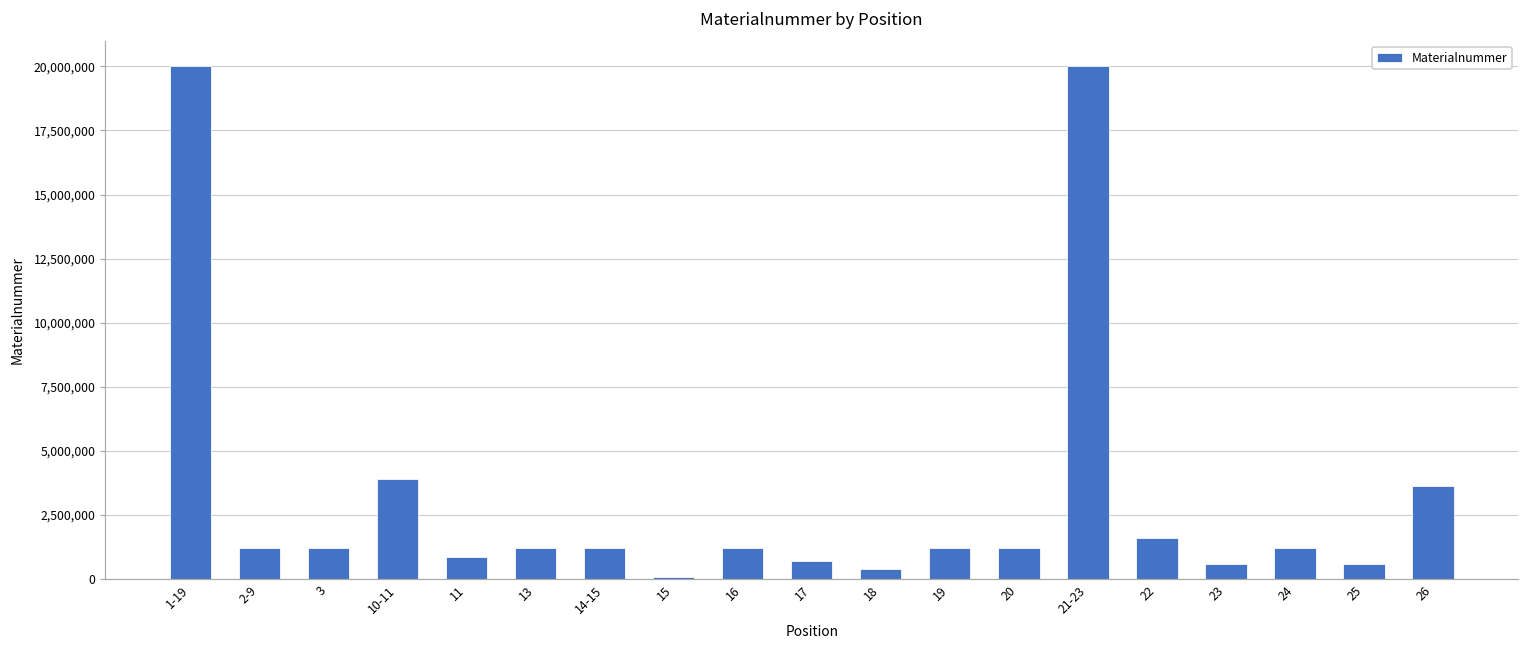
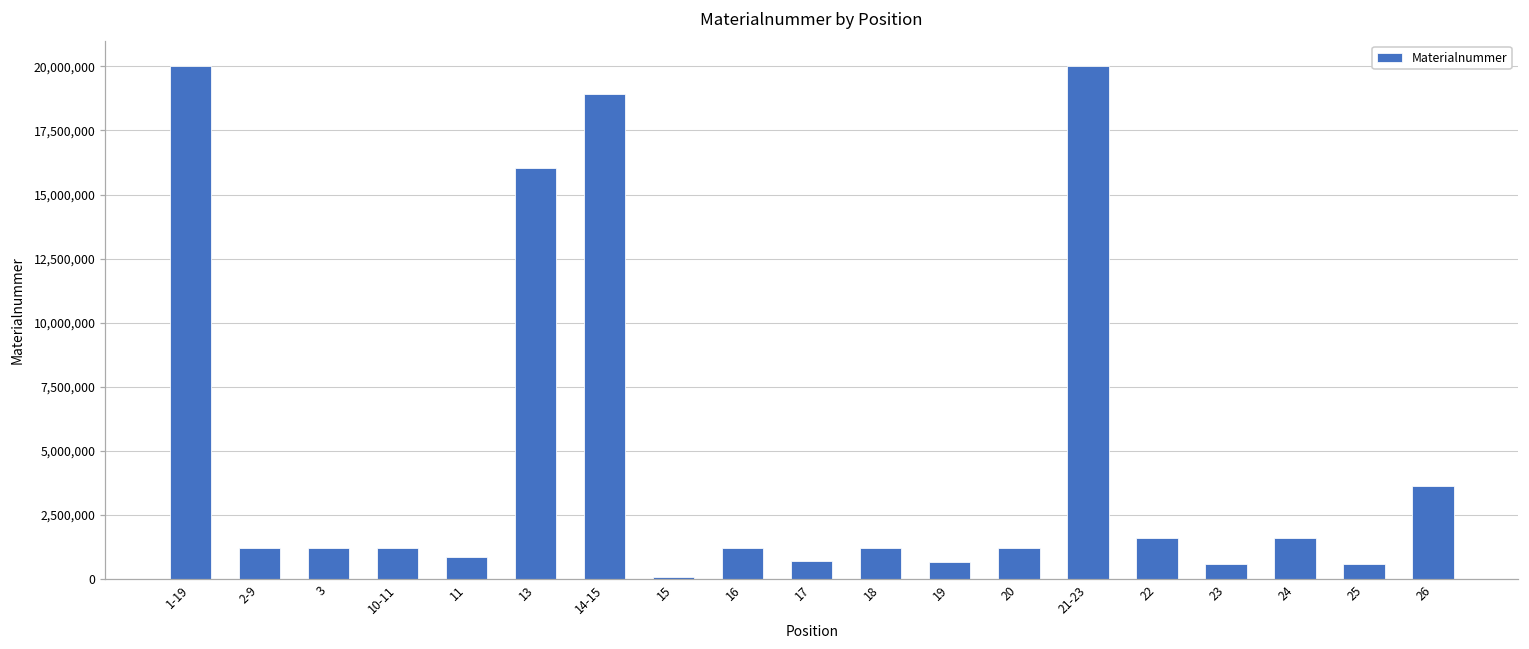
10-11: 3,900,000 -> 1,200,000
13: 1,200,000 -> 16,000,000
14-15: 1,200,000 -> 18,900,000
18: 400,000 -> 1,200,000
19: 1,200,000 -> 700,000
24: 1,200,000 -> 1,600,000
